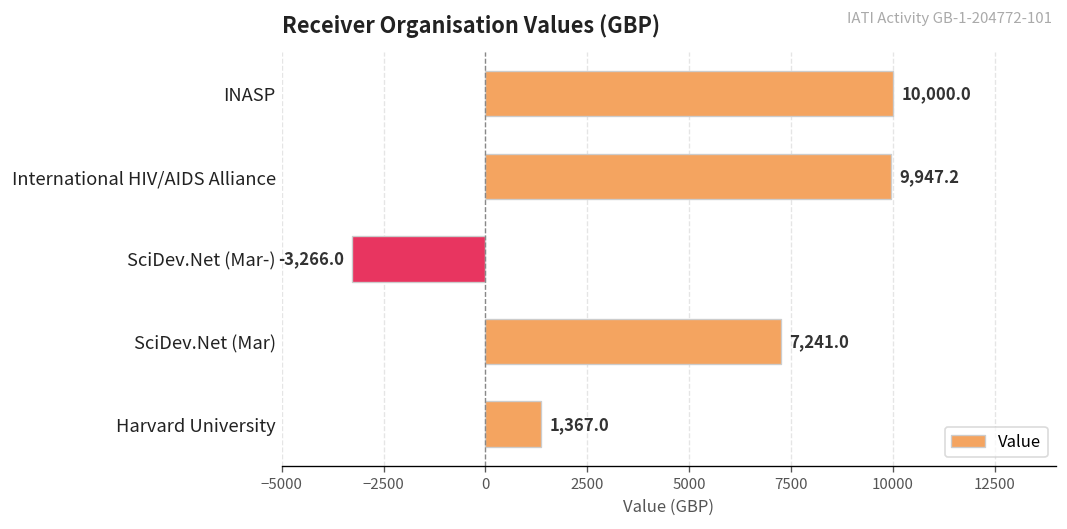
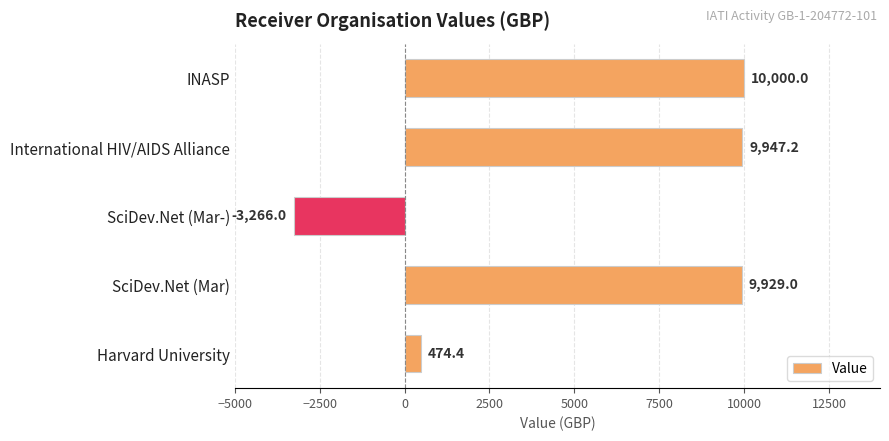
SciDev.Net (Mar): 7,241.0 -> 9,929.0
Harvard University: 1,367.0 -> 474.4
